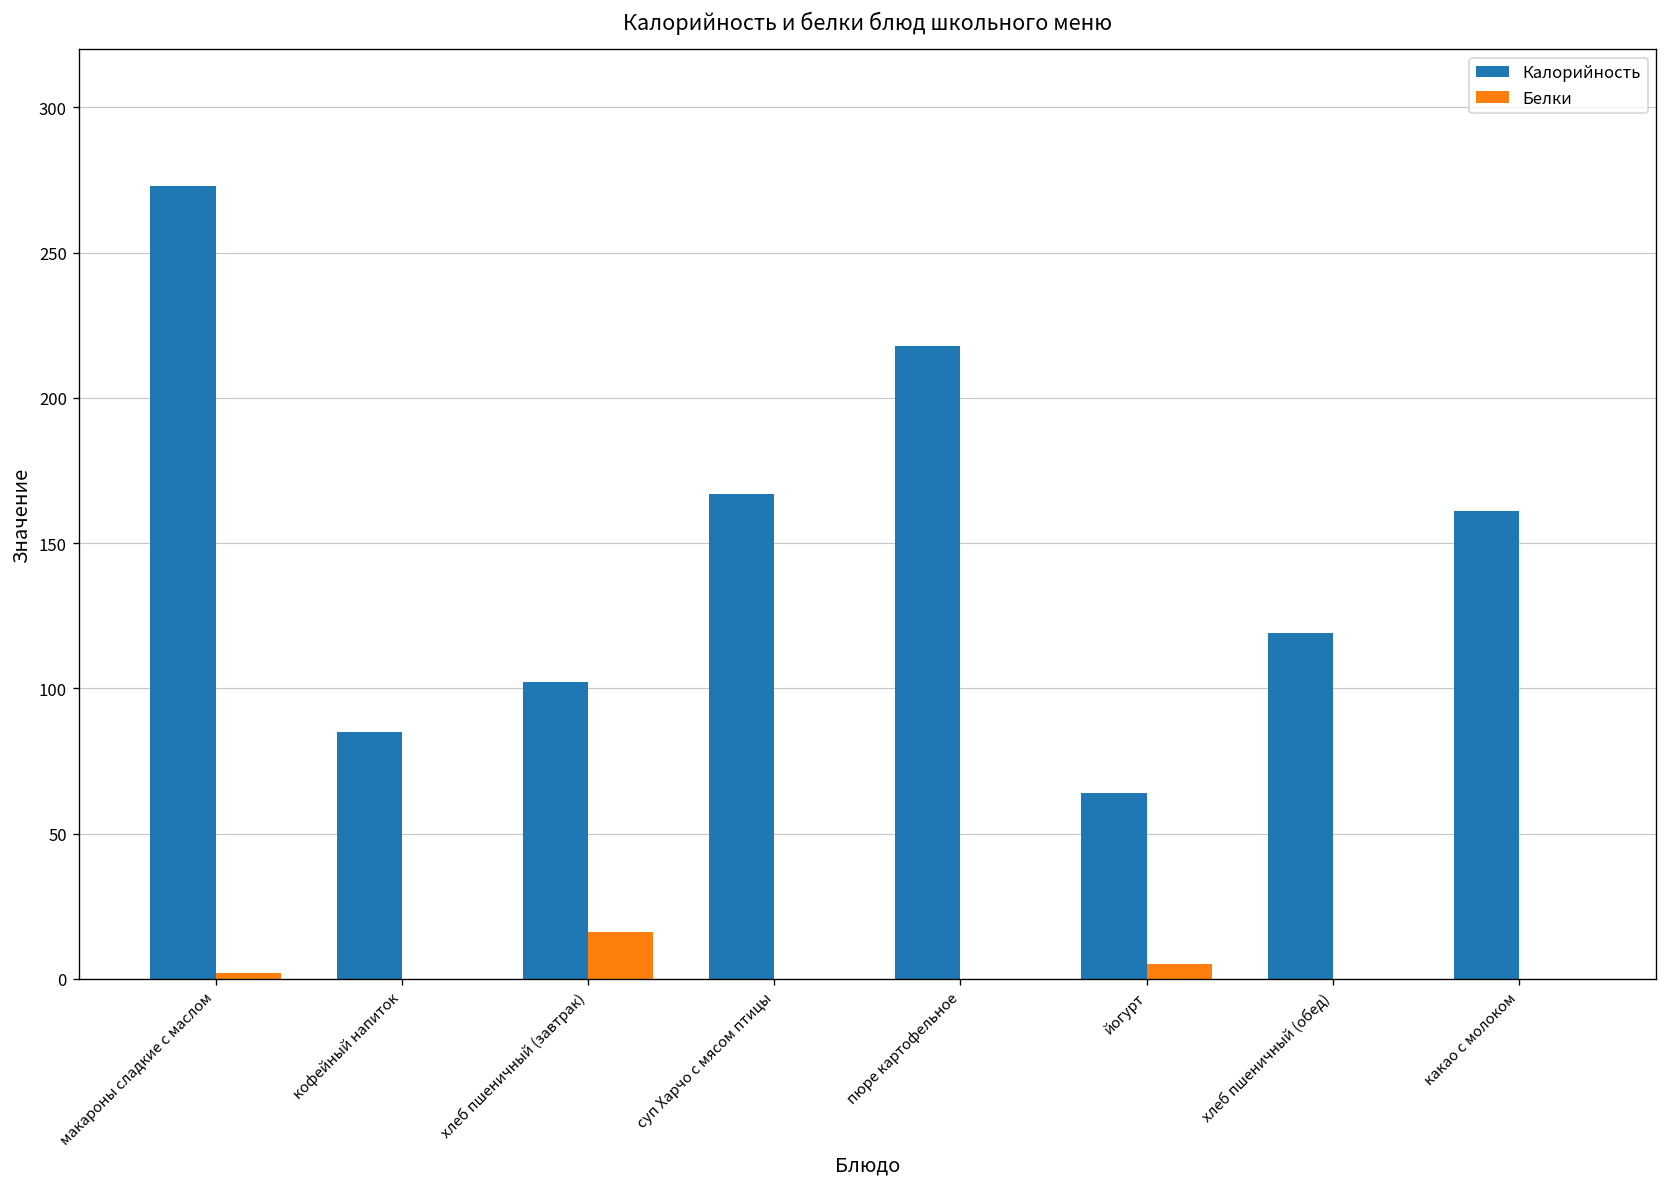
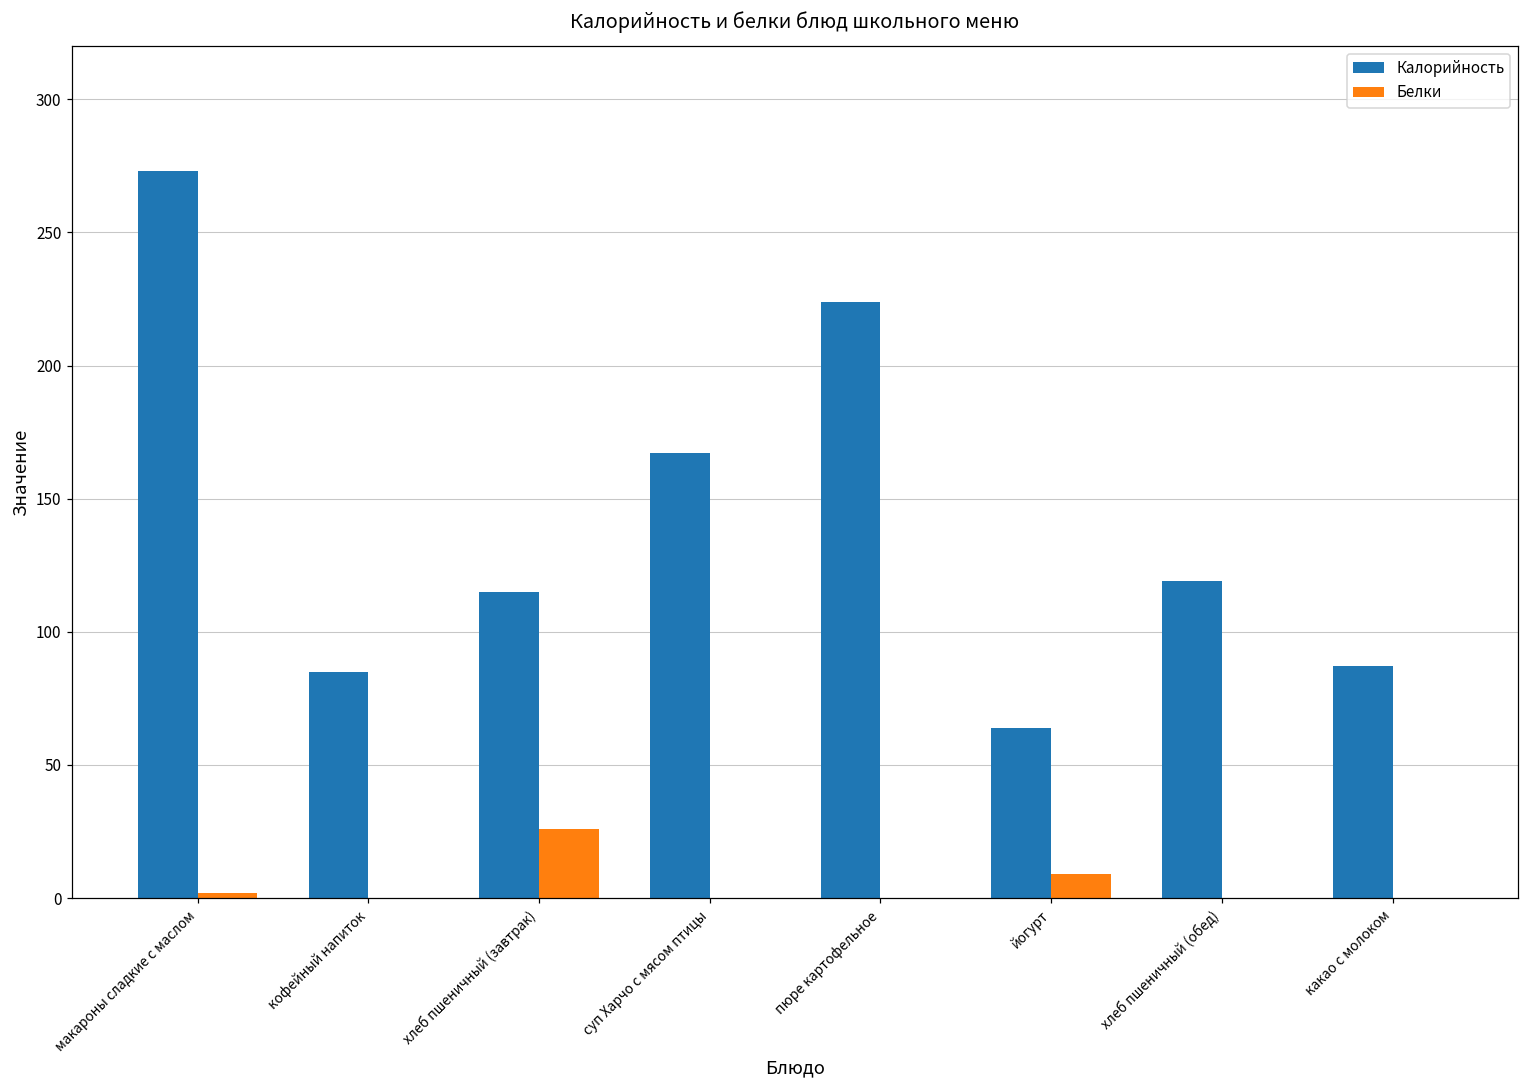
Калорийность, хлеб пшеничный (завтрак): 102 -> 115
Белки, хлеб пшеничный (завтрак): 16 -> 26
Калорийность, пюре картофельное: 218 -> 224
Белки, йогурт: 5 -> 9
Калорийность, какао с молоком: 161 -> 87
